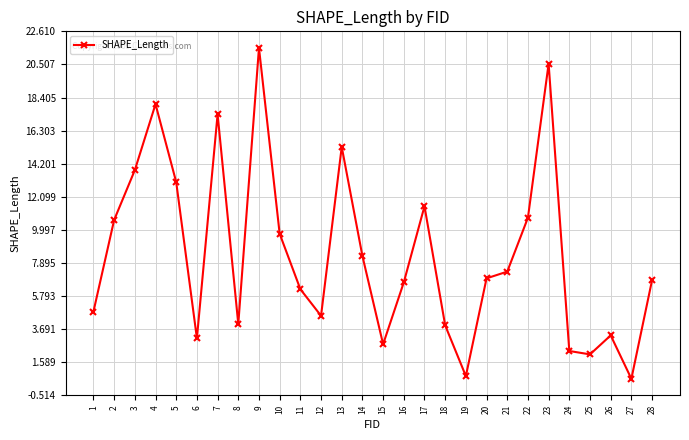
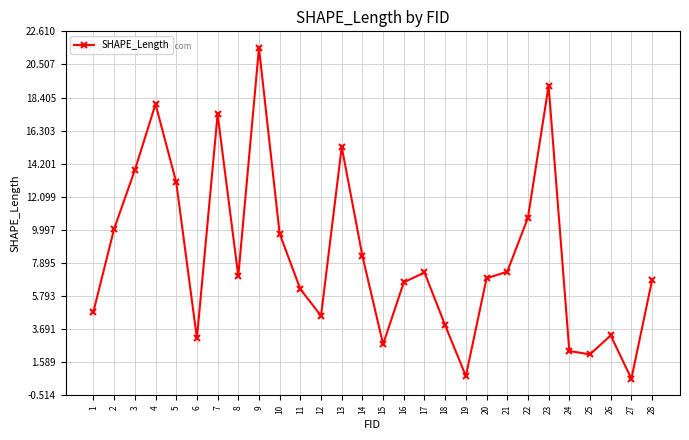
2: 10.6 -> 10.1
8: 4.0 -> 7.1
17: 11.5 -> 7.3
23: 20.6 -> 19.2
